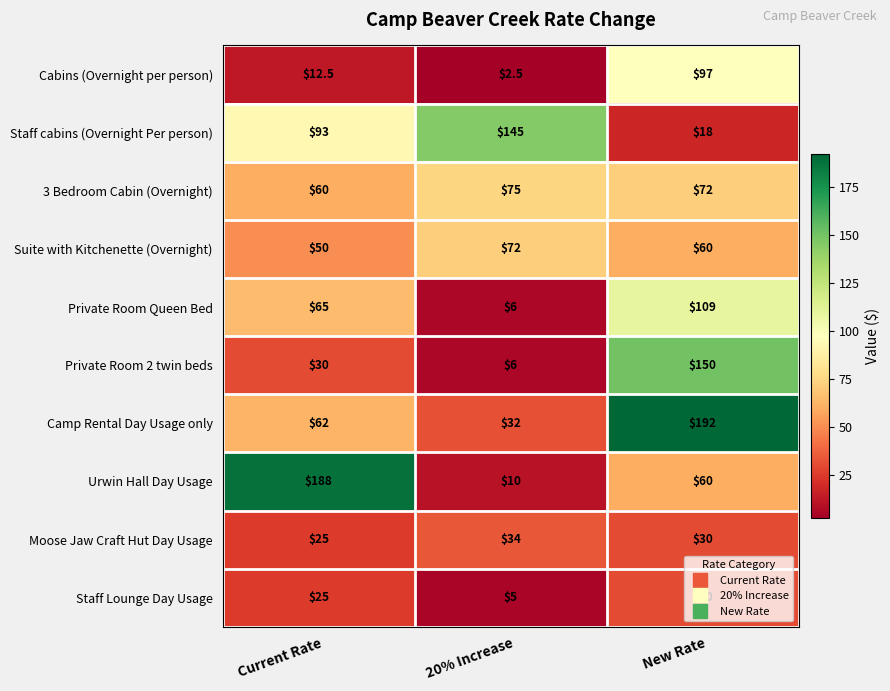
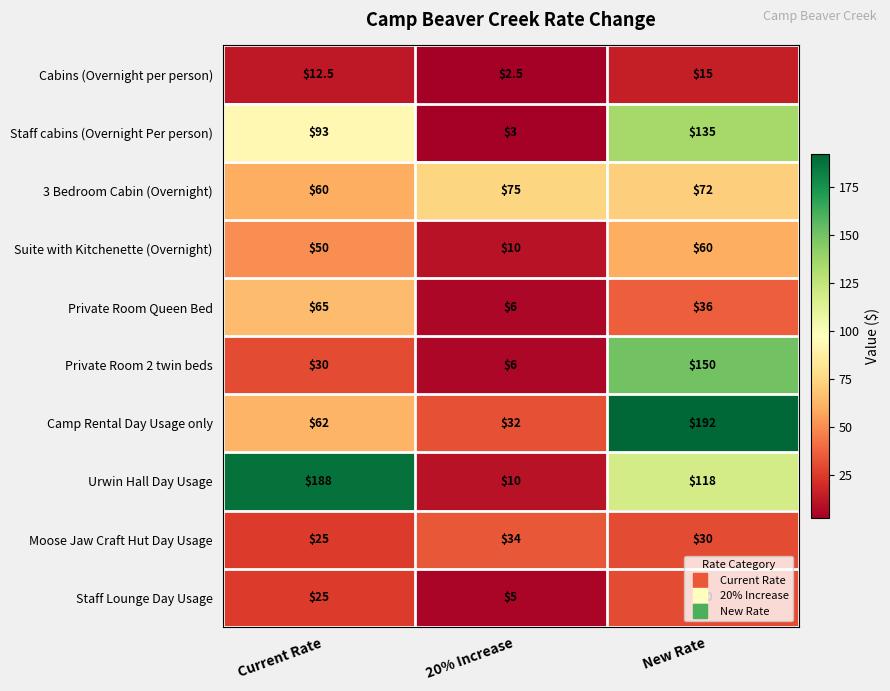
Cabins (Overnight per person), New Rate: $97 -> $15
Staff cabins (Overnight Per person), 20% Increase: $145 -> $3
Staff cabins (Overnight Per person), New Rate: $18 -> $135
Suite with Kitchenette (Overnight), 20% Increase: $72 -> $10
Private Room Queen Bed, New Rate: $109 -> $36
Urwin Hall Day Usage, New Rate: $60 -> $118
